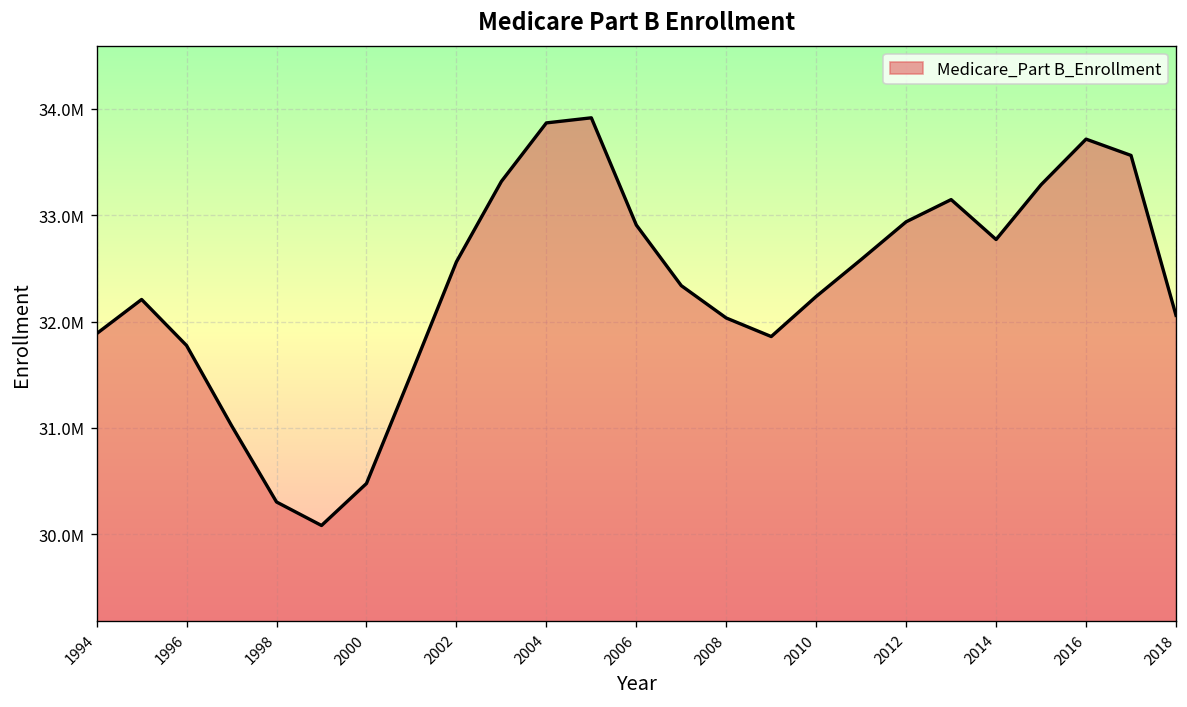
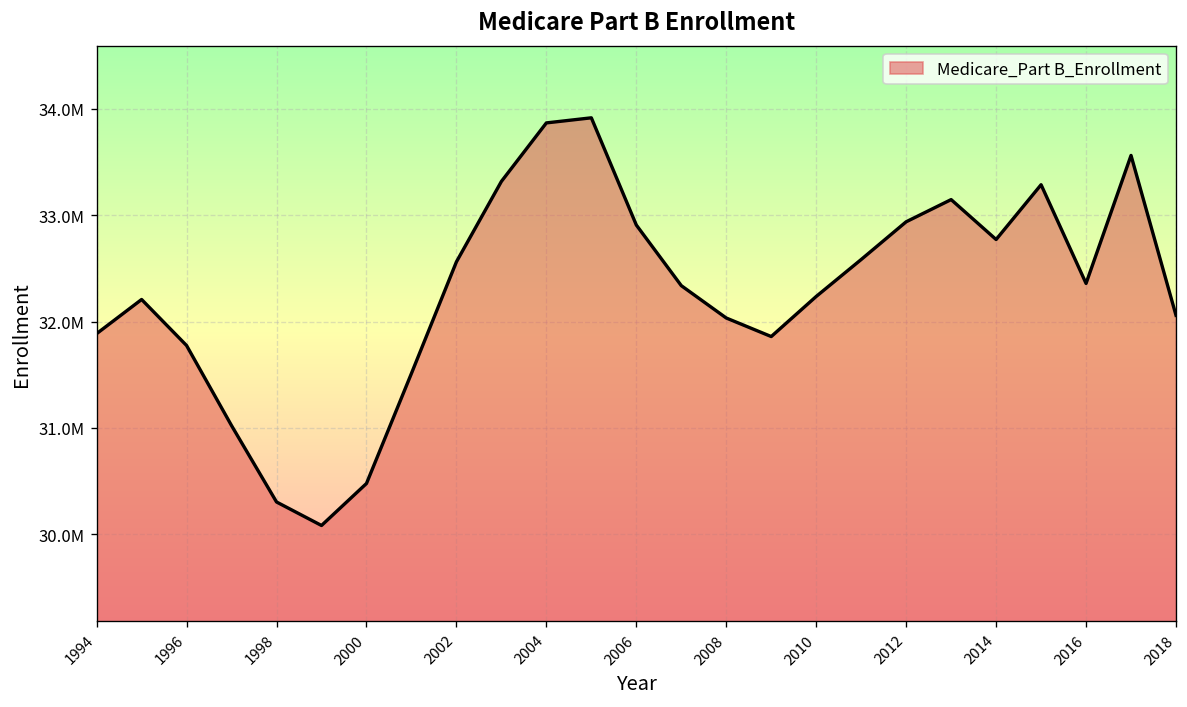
2016: 33700000 -> 32400000
